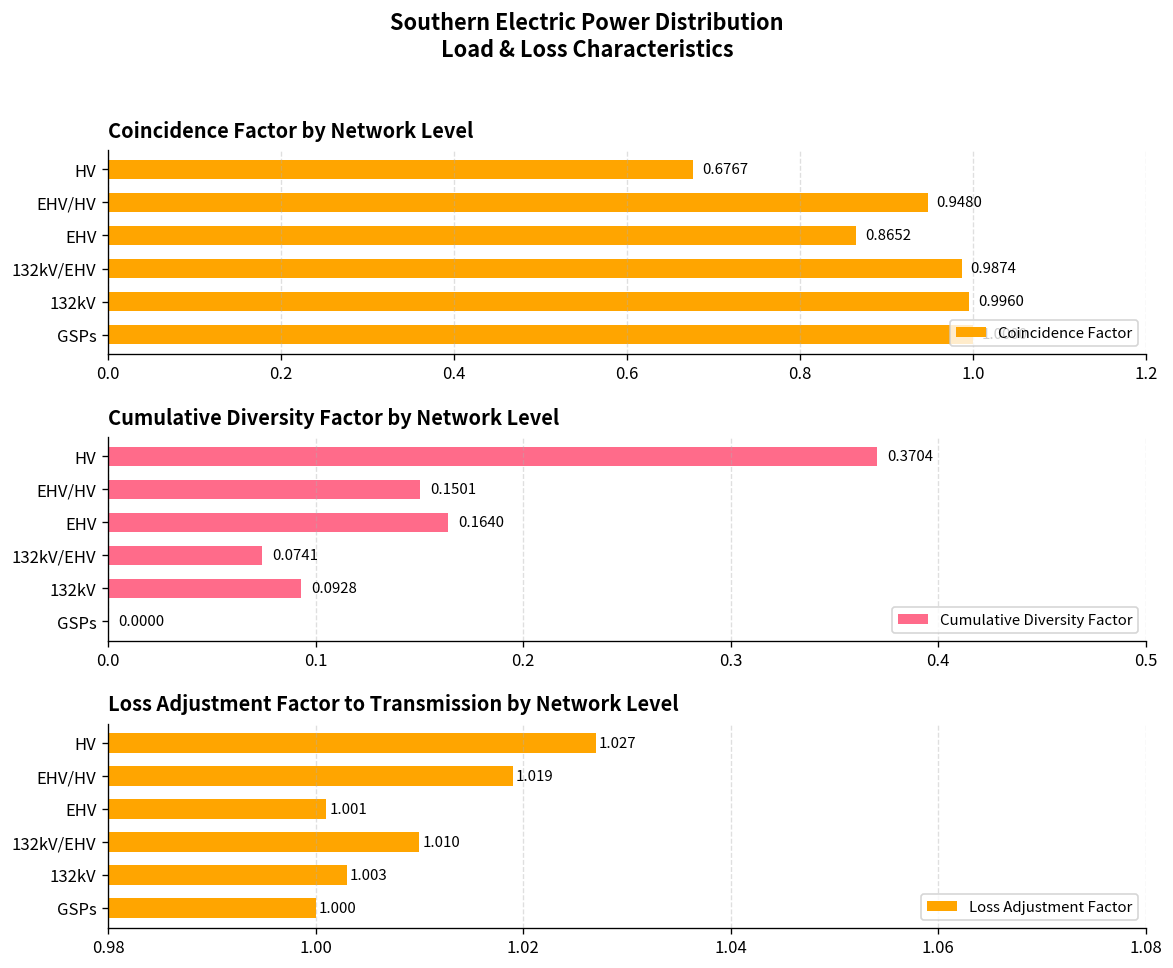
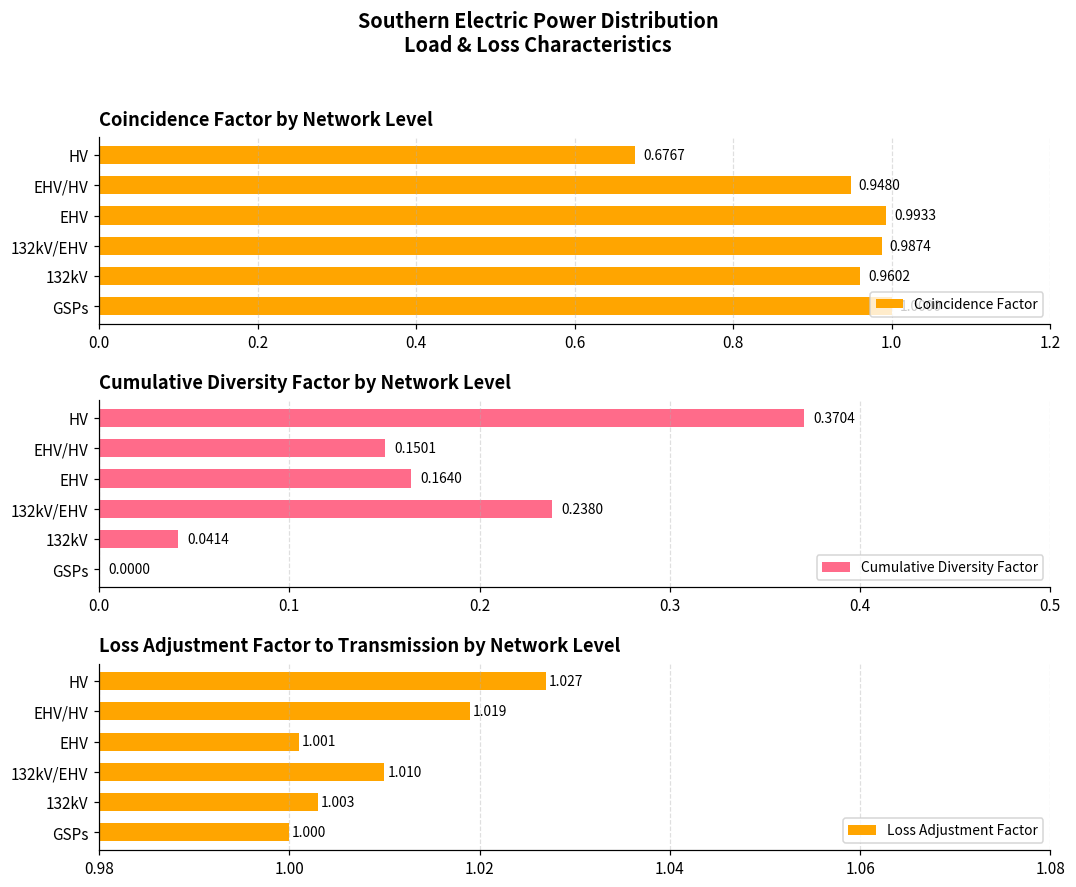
Coincidence Factor by Network Level, EHV: 0.8652 -> 0.9933
Coincidence Factor by Network Level, 132kV: 0.9960 -> 0.9602
Cumulative Diversity Factor by Network Level, 132kV/EHV: 0.0741 -> 0.2380
Cumulative Diversity Factor by Network Level, 132kV: 0.0928 -> 0.0414
